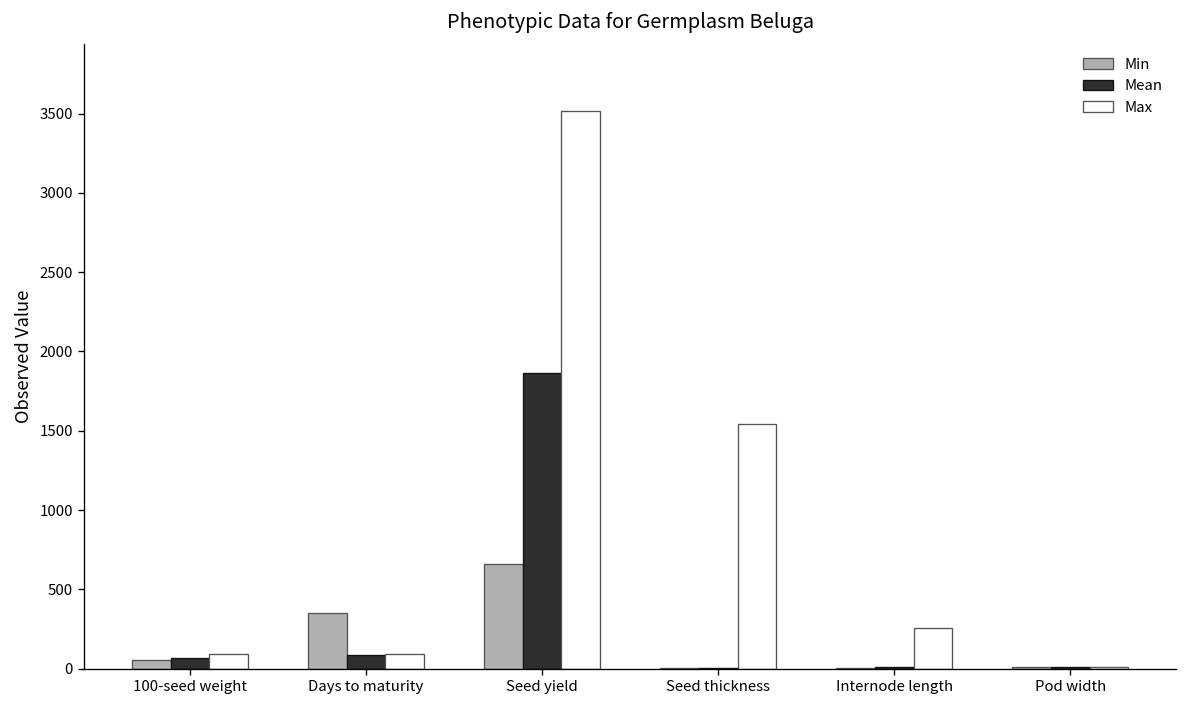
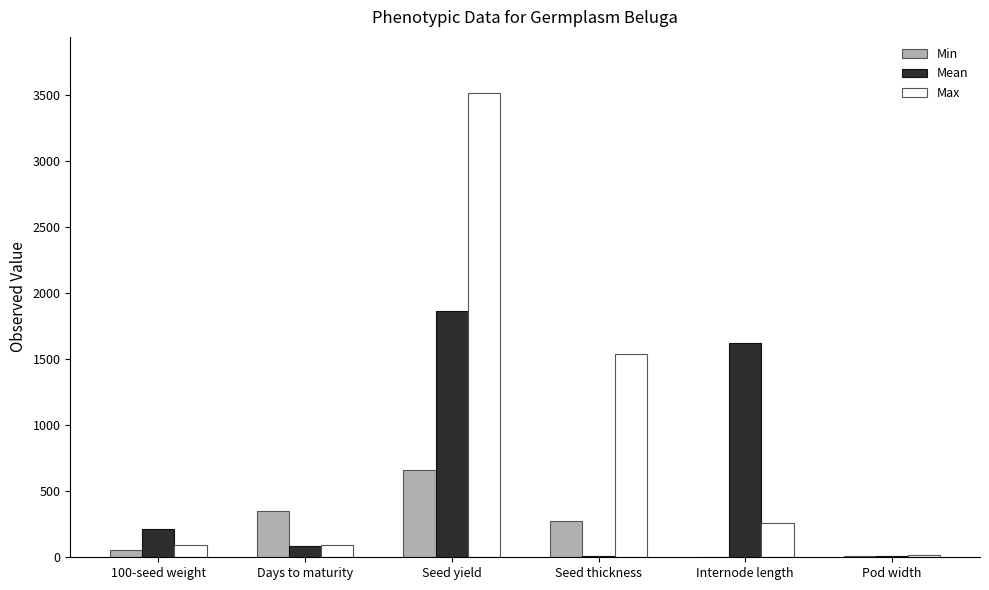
Mean, 100-seed weight: 70 -> 210
Min, Seed thickness: 10 -> 280
Mean, Internode length: 10 -> 1620
